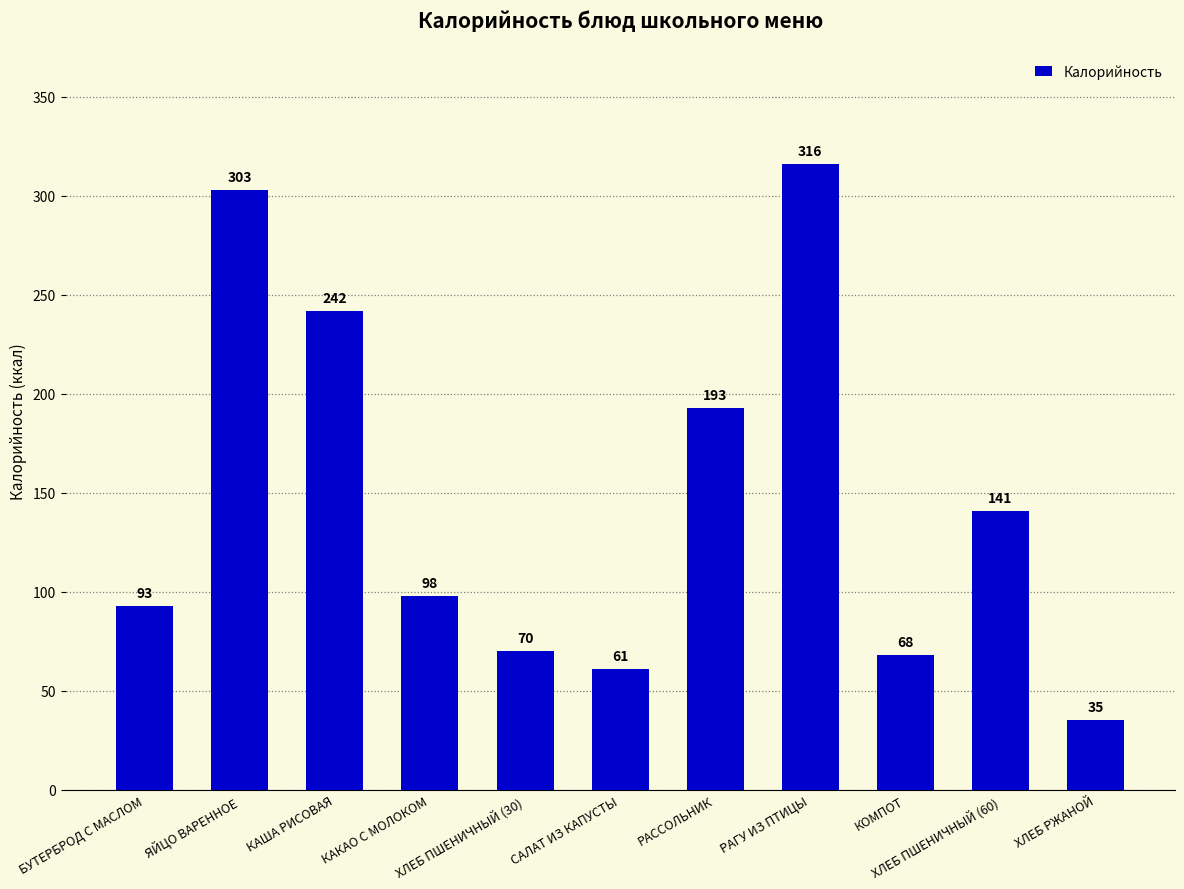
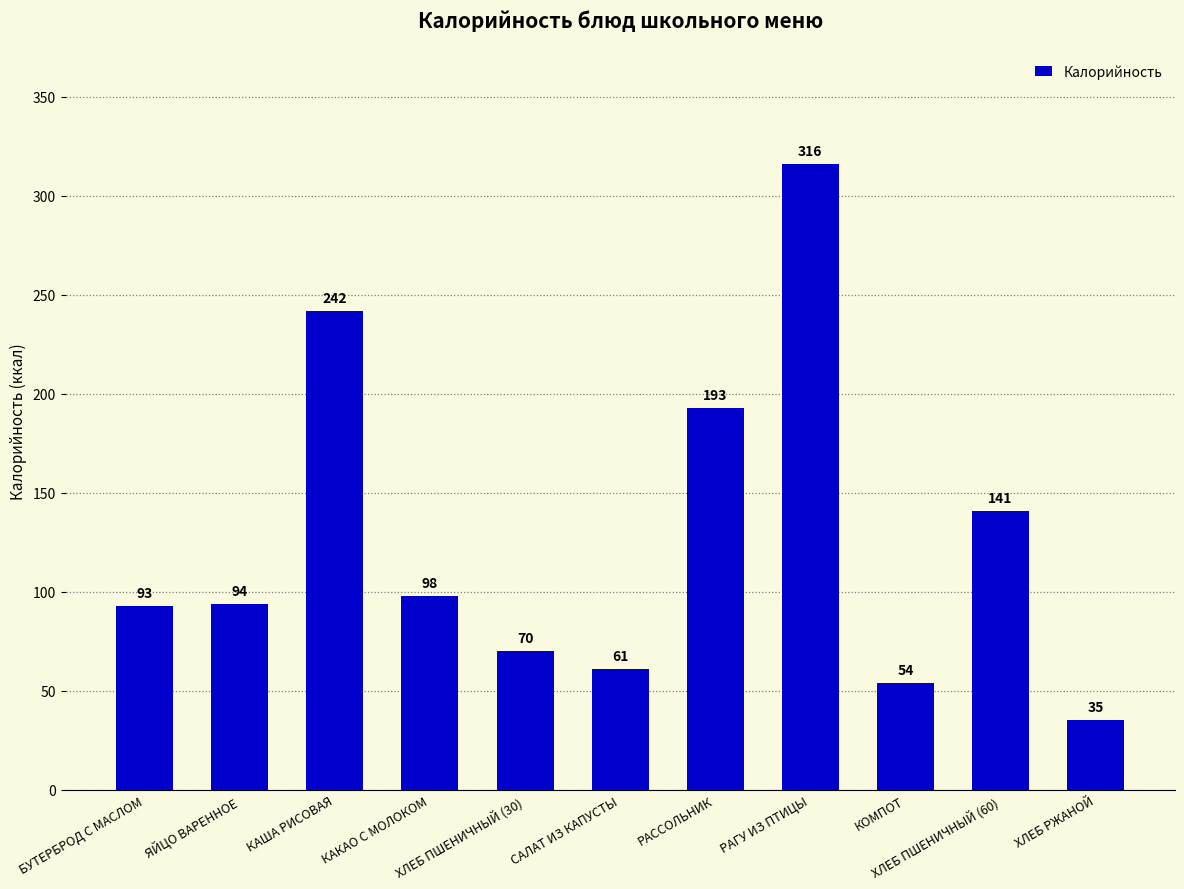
ЯЙЦО ВАРЕННОЕ: 303 -> 94
КОМПОТ: 68 -> 54
